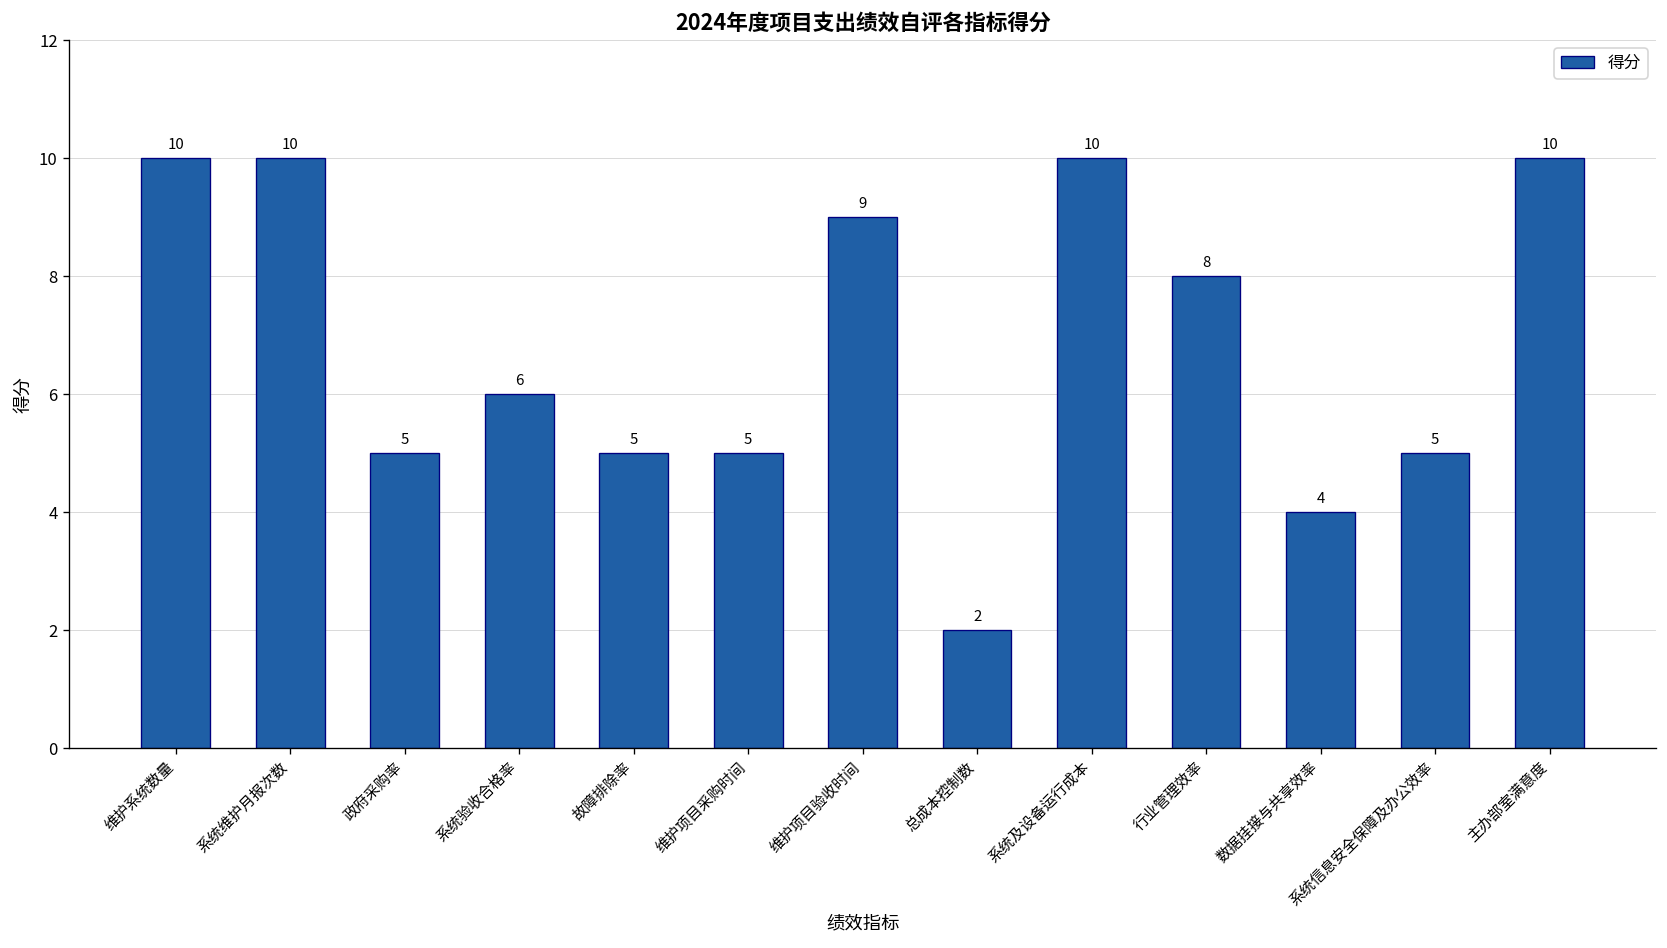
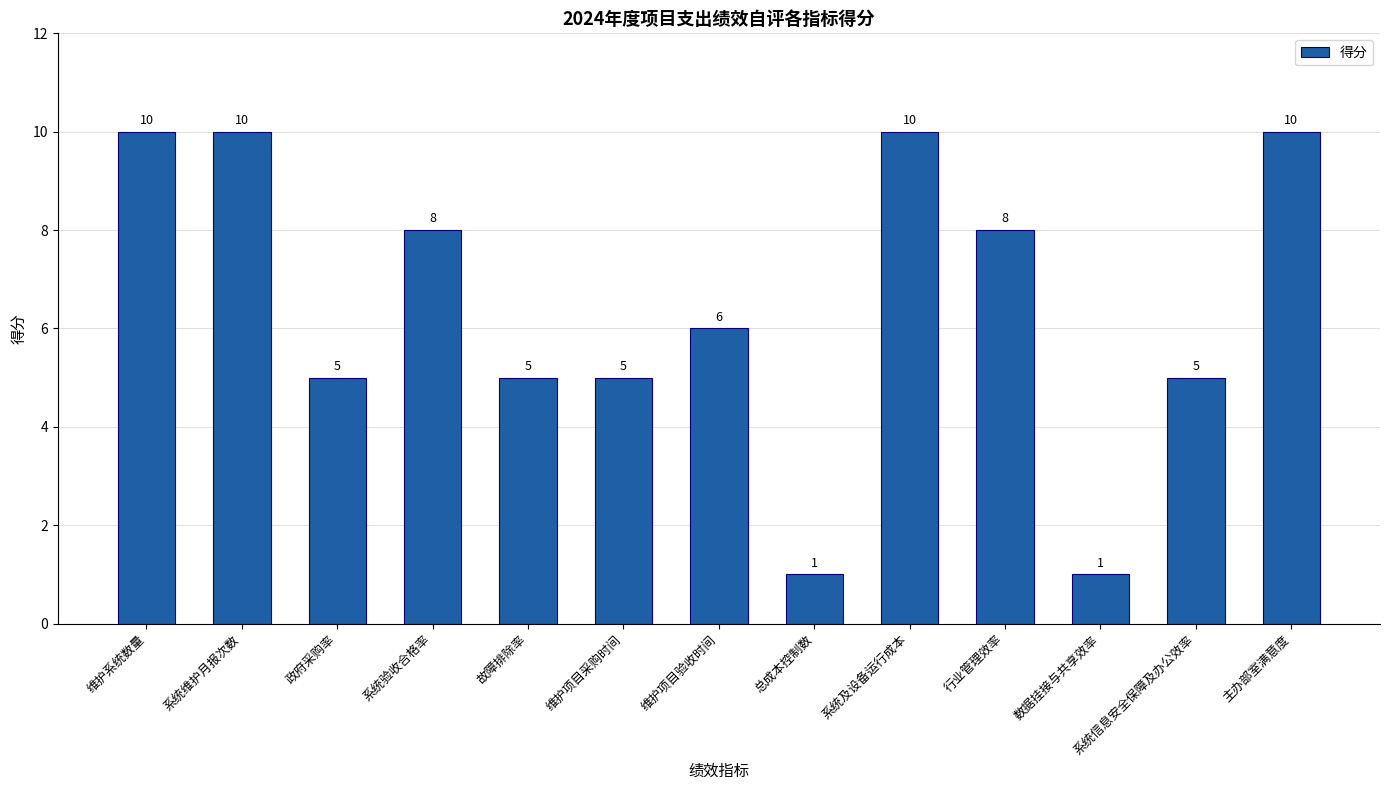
系统验收合格率: 6 -> 8
维护项目验收时间: 9 -> 6
总成本控制数: 2 -> 1
数据挂接与共享效率: 4 -> 1
